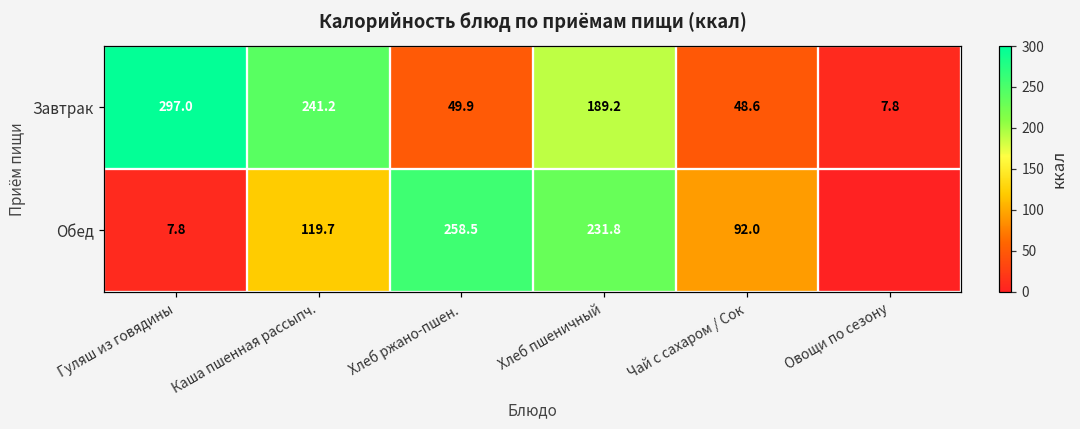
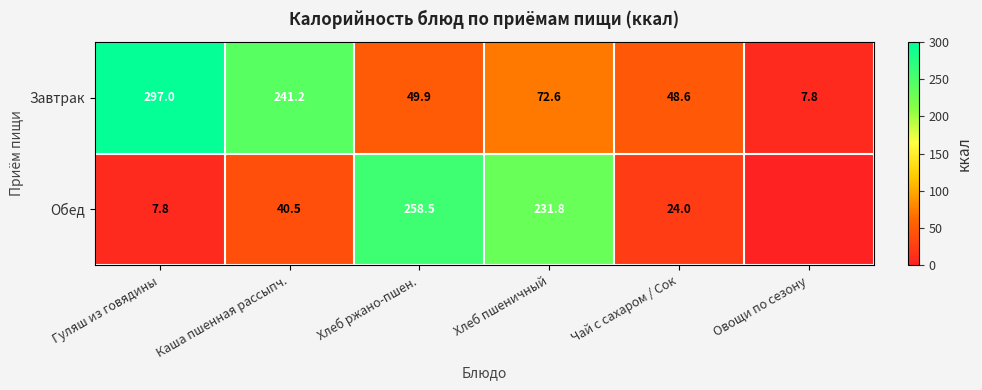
Завтрак, Хлеб пшеничный: 189.2 -> 72.6
Обед, Каша пшенная рассыпч.: 119.7 -> 40.5
Обед, Чай с сахаром / Сок: 92.0 -> 24.0
